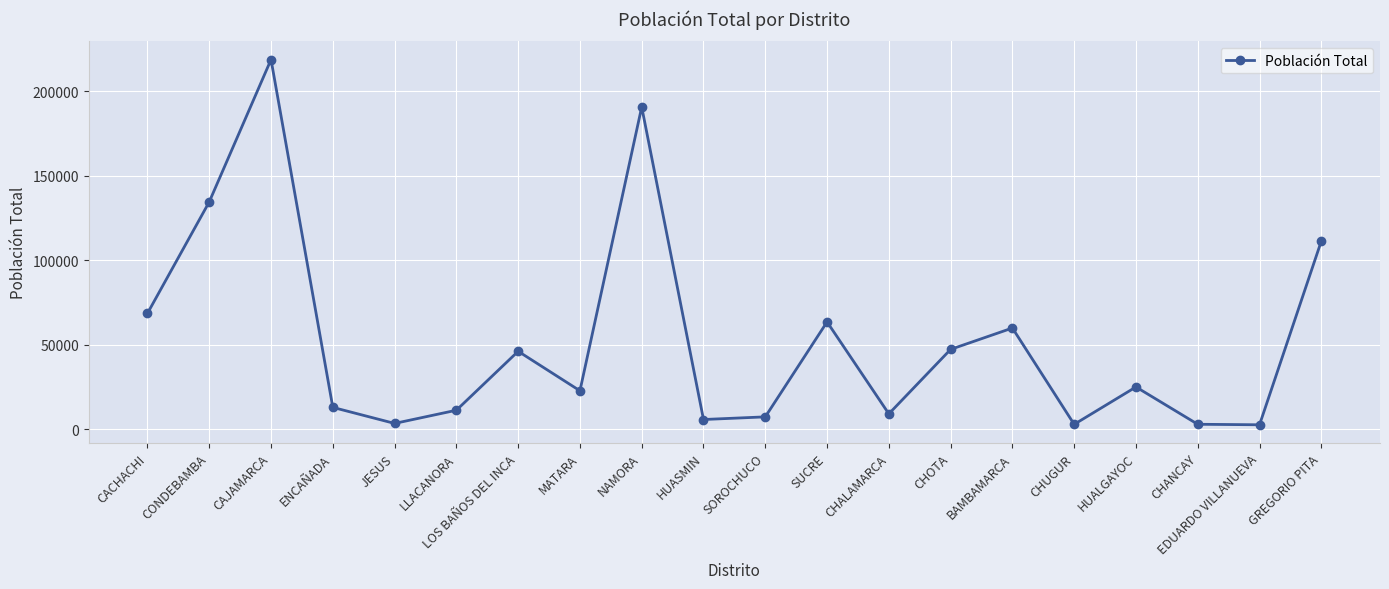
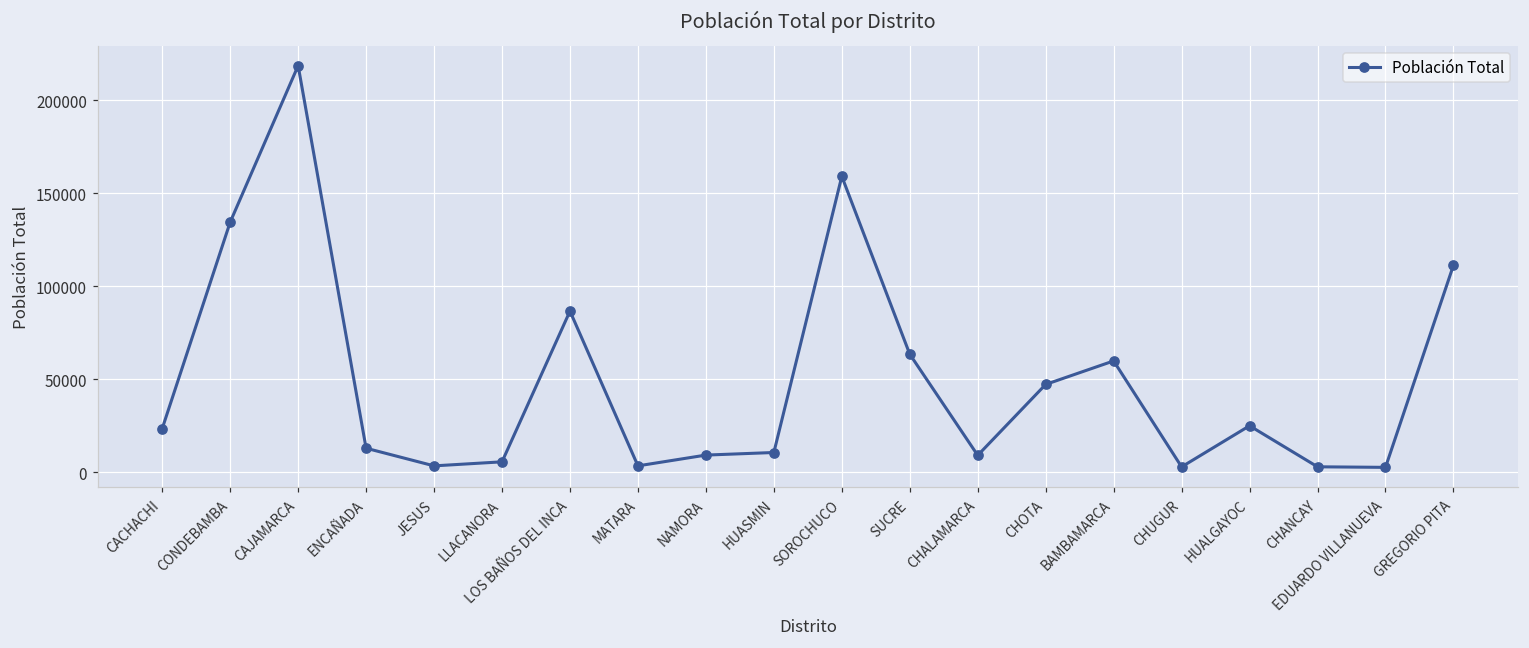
CACHACHI: 69000 -> 24000
LLACANORA: 11000 -> 6000
LOS BAÑOS DEL INCA: 46000 -> 87000
MATARA: 23000 -> 3000
NAMORA: 191000 -> 9000
HUASMIN: 6000 -> 11000
SOROCHUCO: 7000 -> 159000
